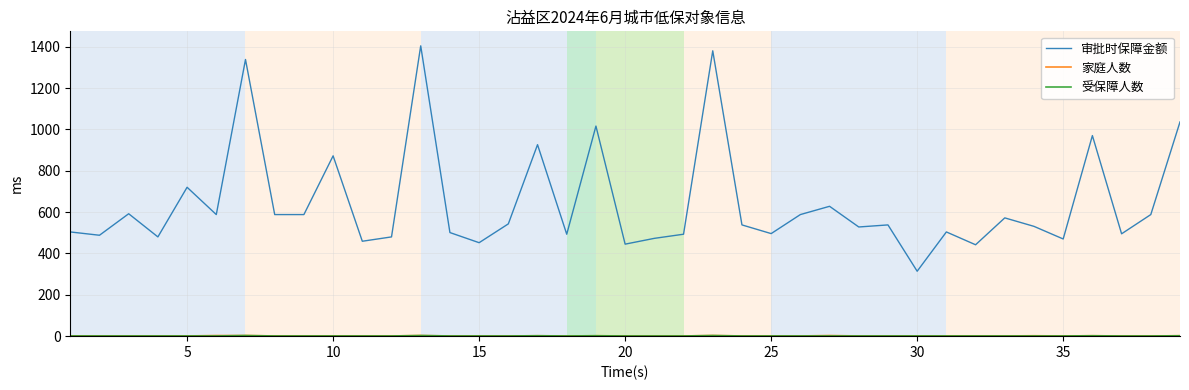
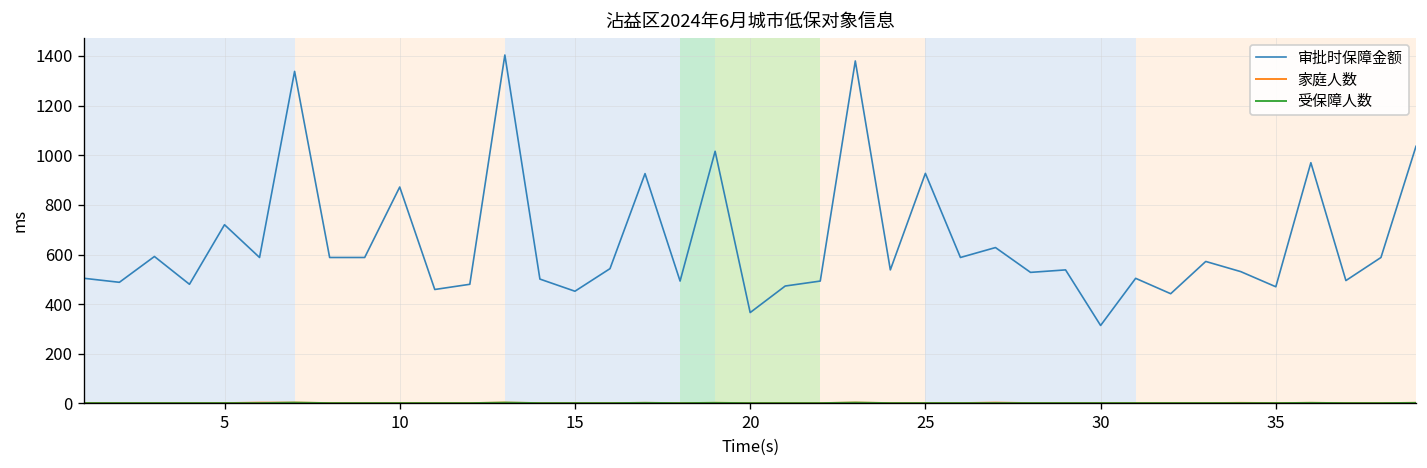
审批时保障金额, 20: 450 -> 370
审批时保障金额, 25: 500 -> 930
